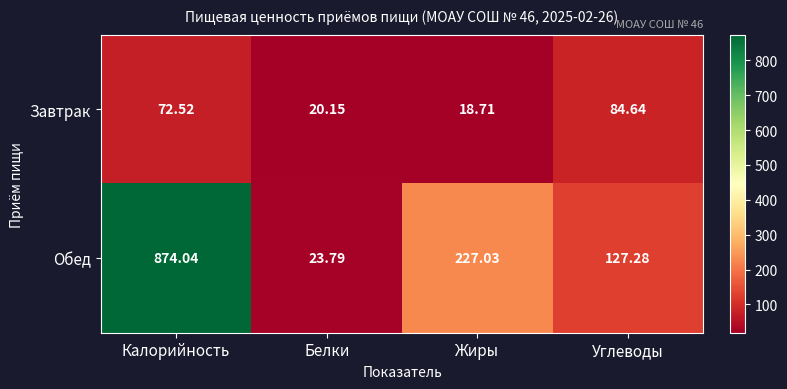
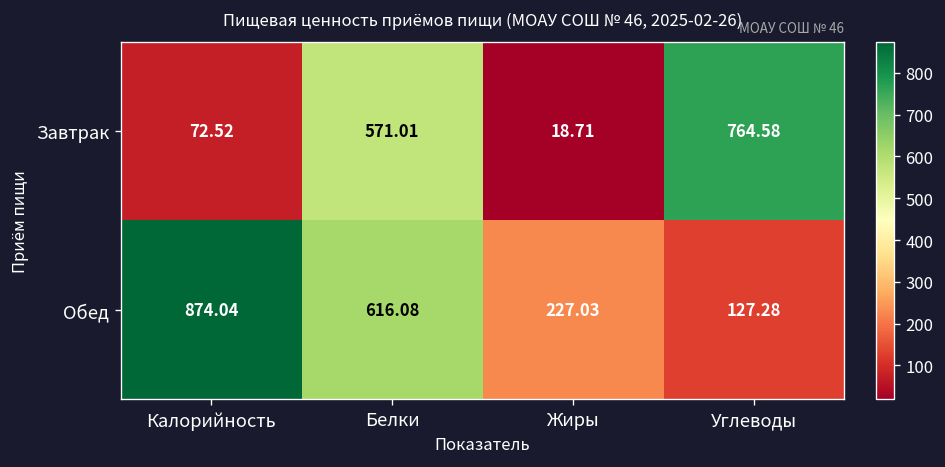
Завтрак, Белки: 20.15 -> 571.01
Завтрак, Углеводы: 84.64 -> 764.58
Обед, Белки: 23.79 -> 616.08
